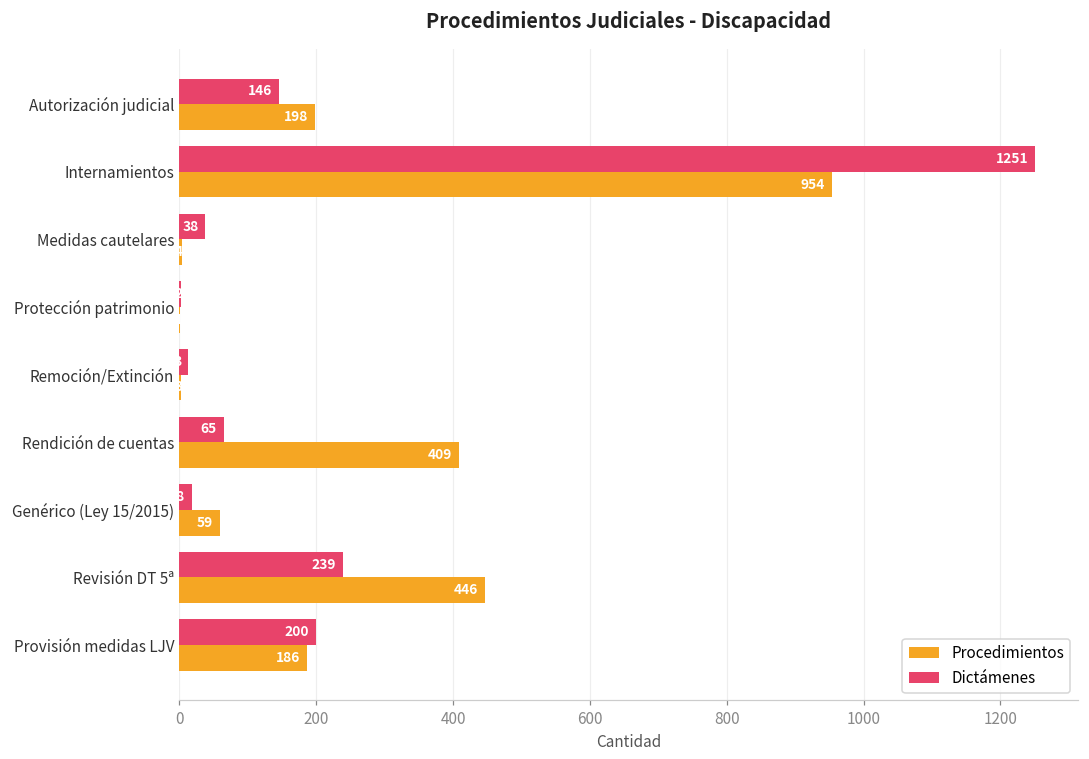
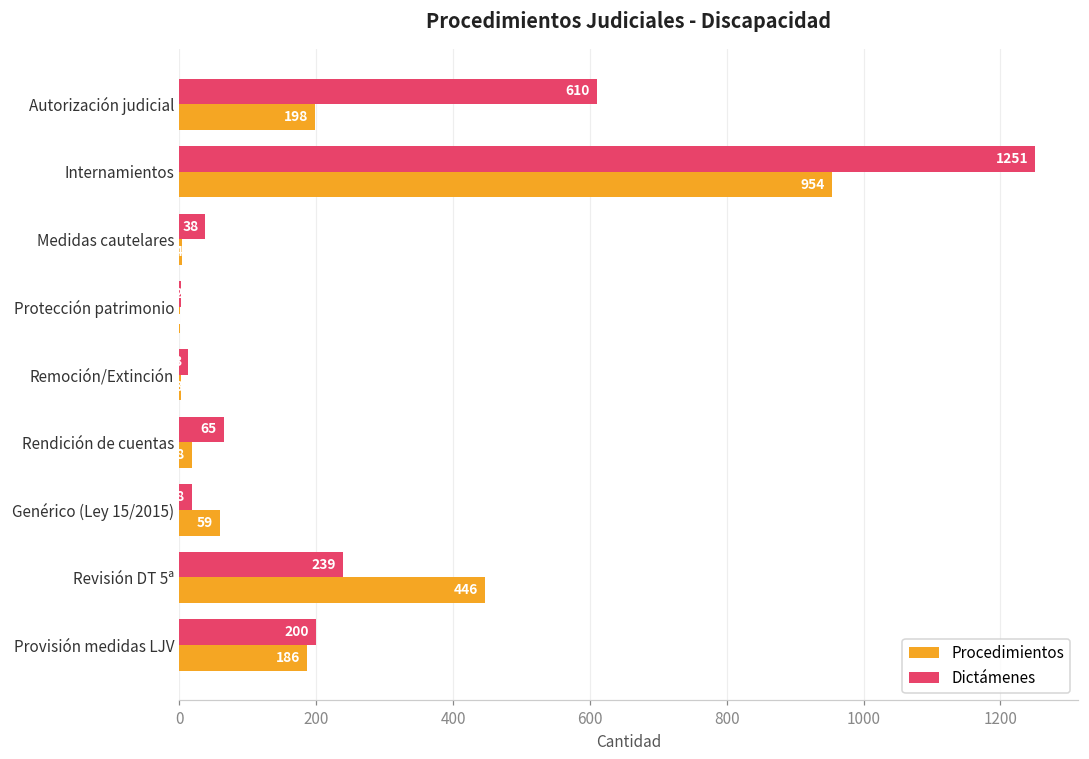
Dictámenes, Autorización judicial: 146 -> 610
Procedimientos, Rendición de cuentas: 410 -> 20
